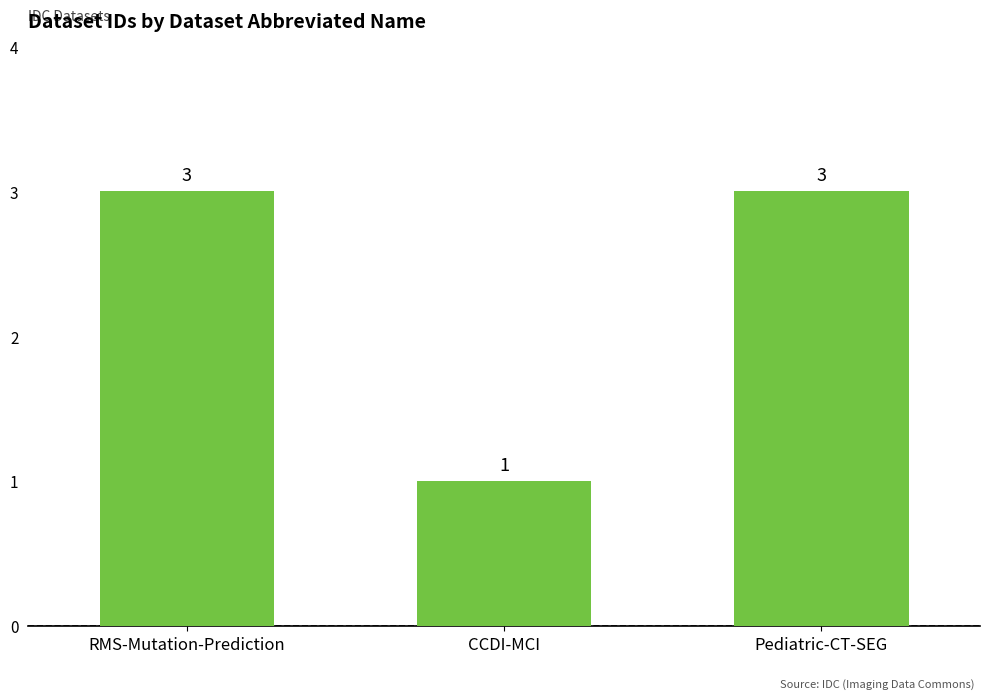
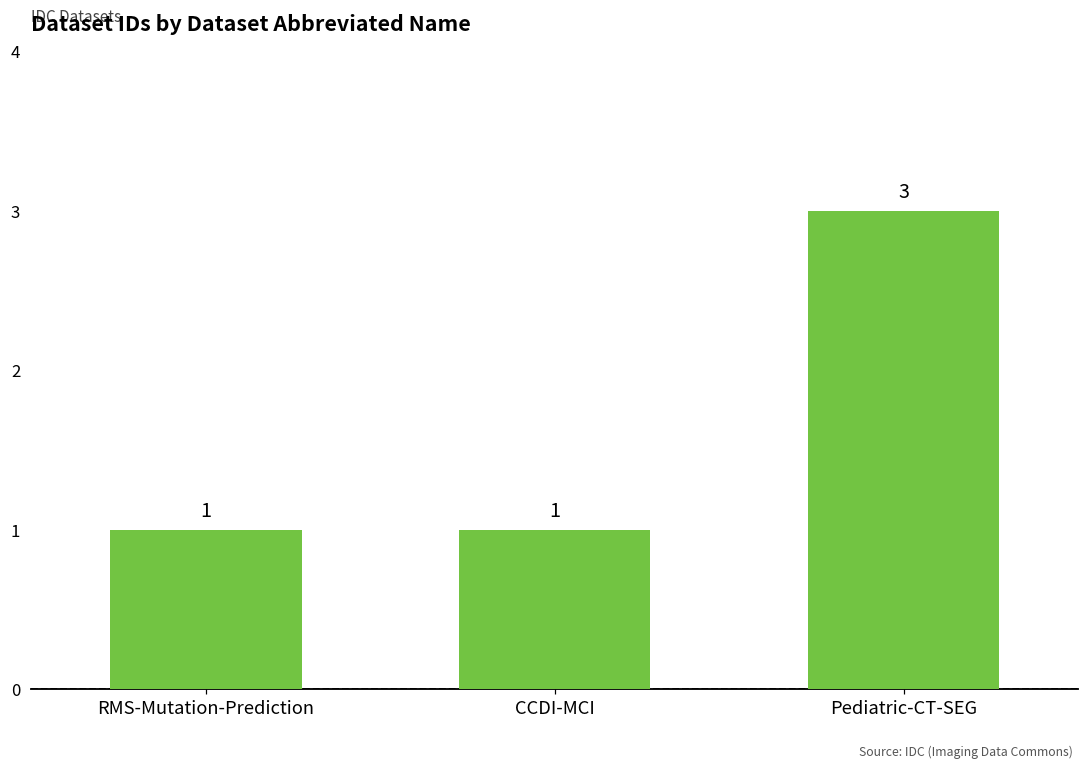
RMS-Mutation-Prediction: 3 -> 1
